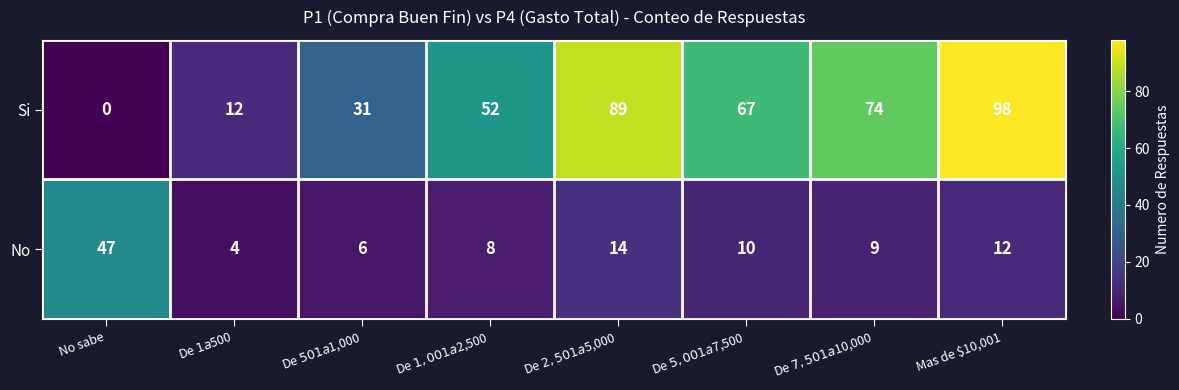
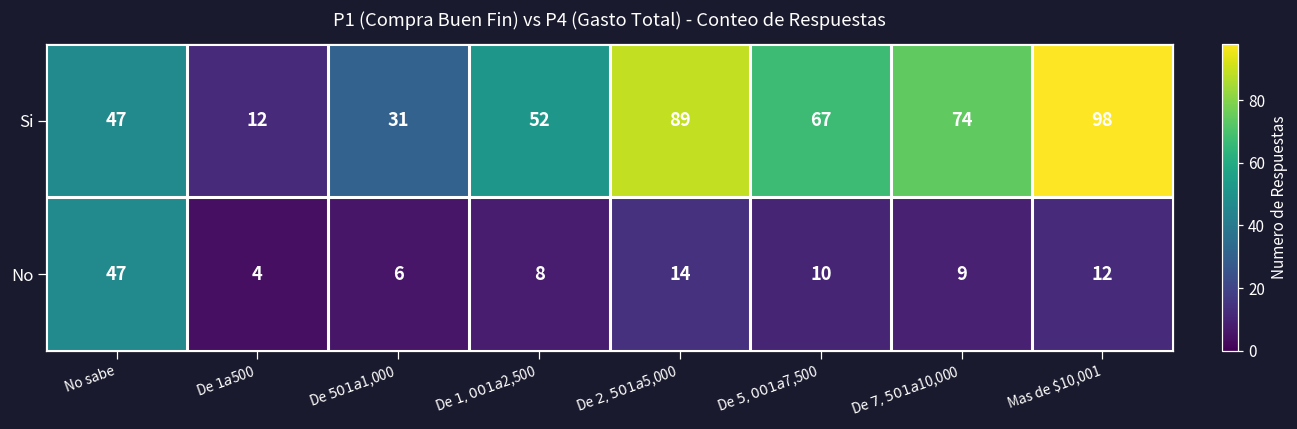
Si, No sabe: 0 -> 47
